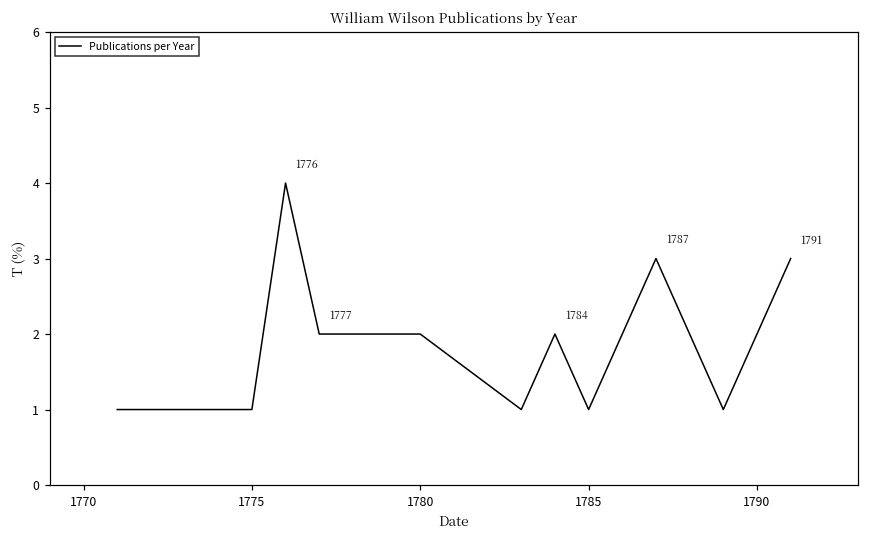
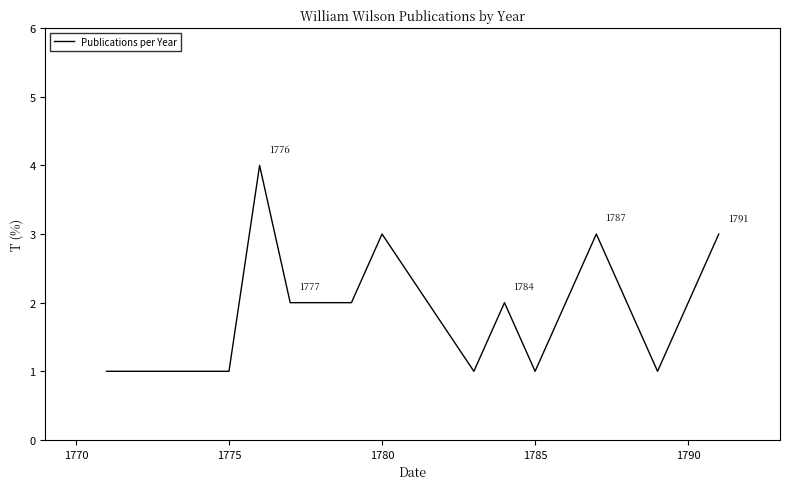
1780: 2 -> 3
